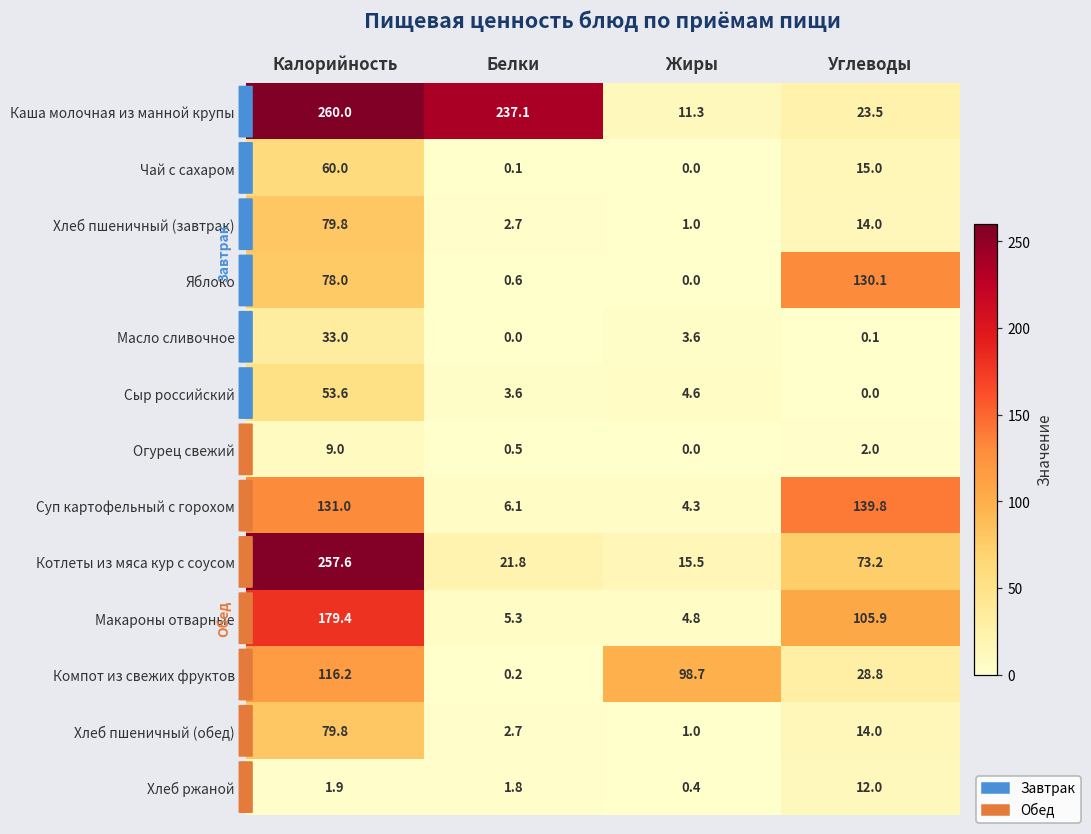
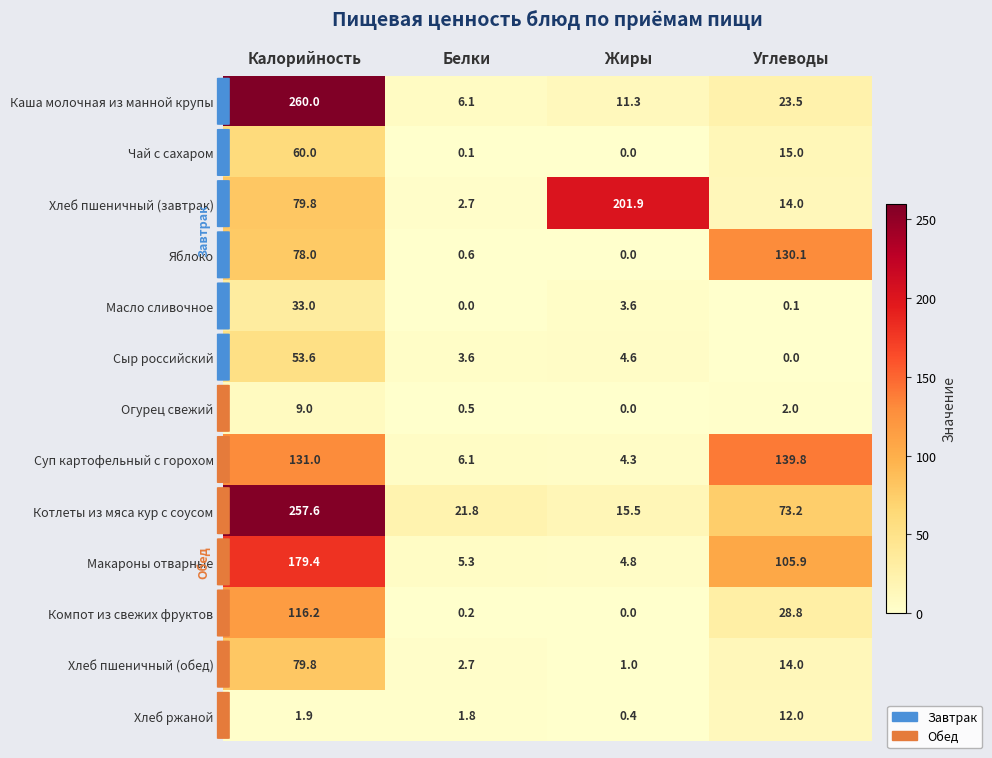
Каша молочная из манной крупы, Белки: 237.1 -> 6.1
Хлеб пшеничный (завтрак), Жиры: 1.0 -> 201.9
Компот из свежих фруктов, Жиры: 98.7 -> 0.0
